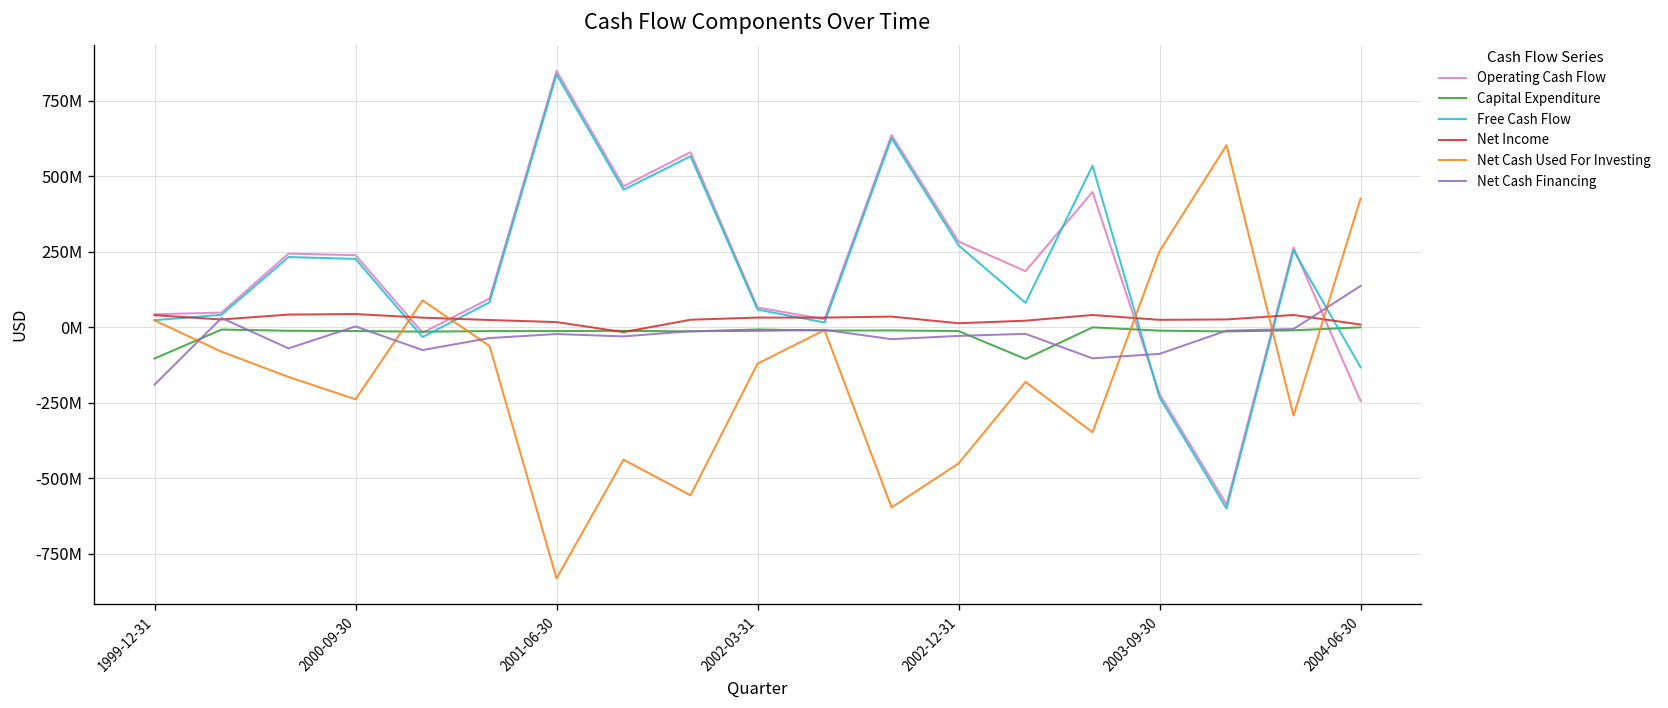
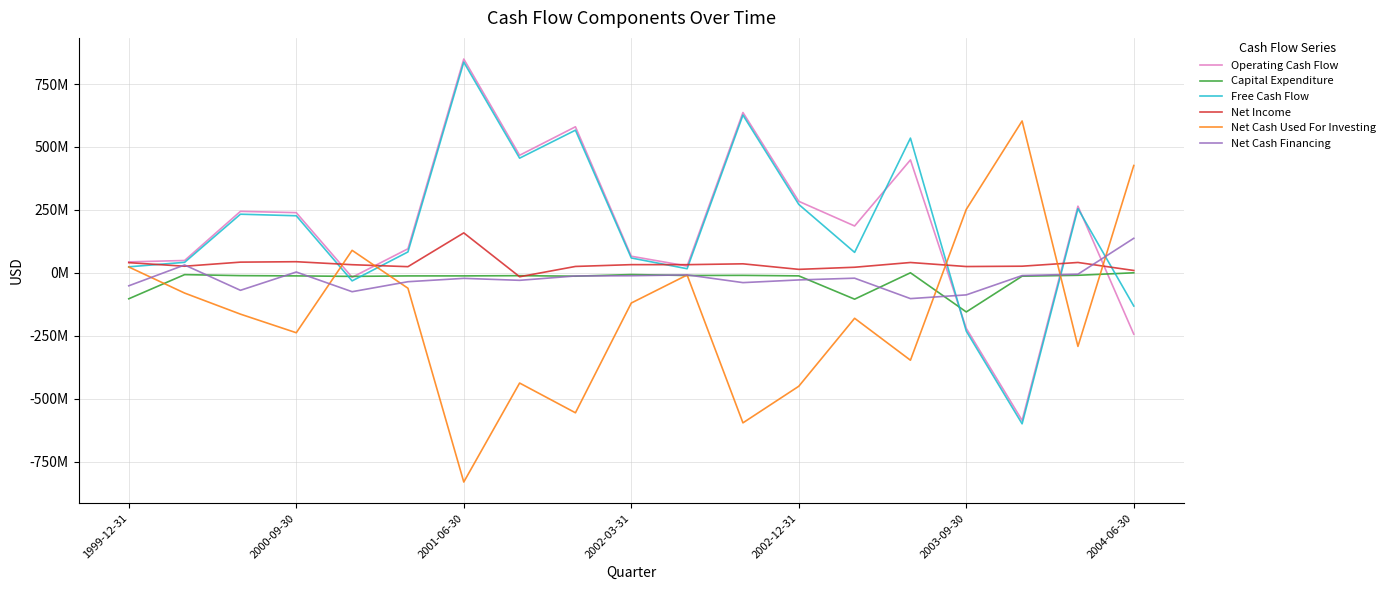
Net Cash Financing, 1999-12-31: -190000000 -> -50000000
Net Income, 2001-06-30: 20000000 -> 160000000
Capital Expenditure, 2003-09-30: -10000000 -> -160000000
